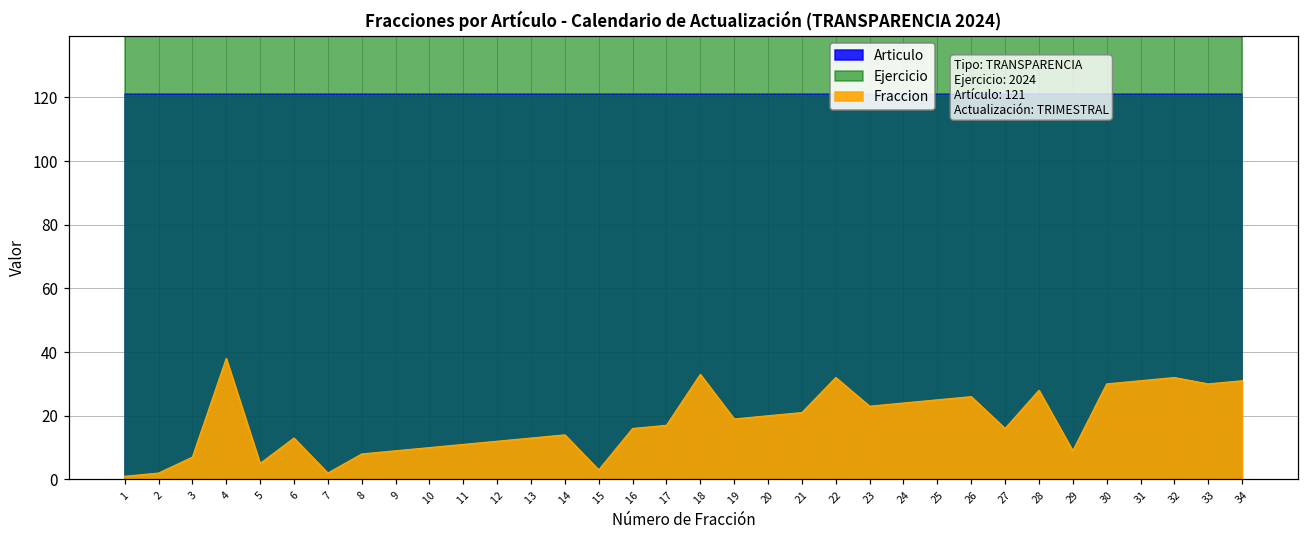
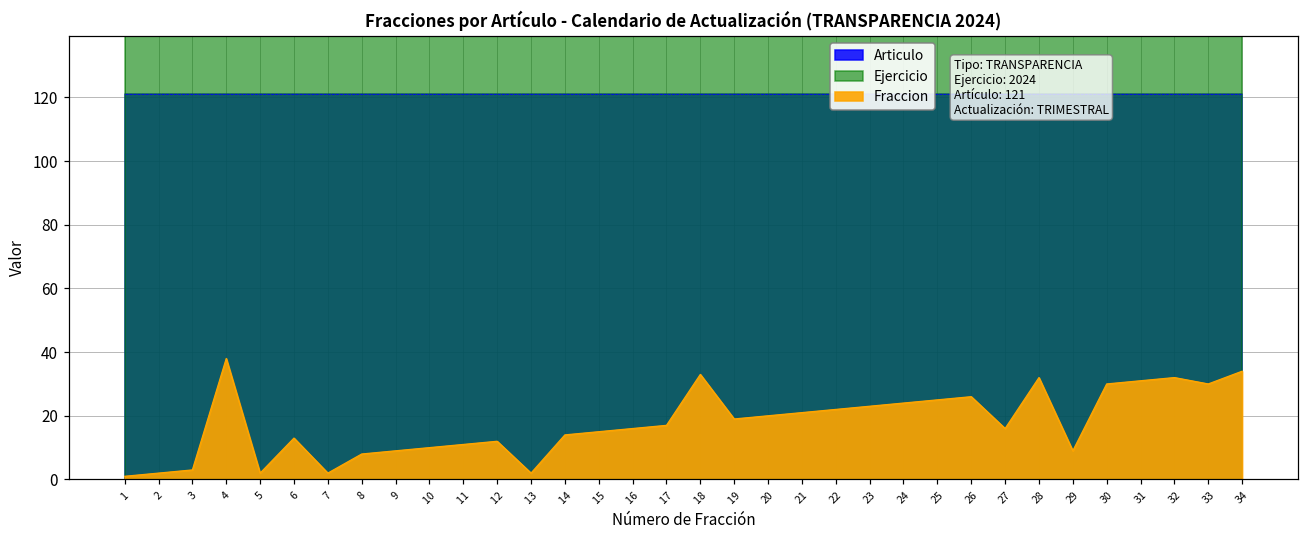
Fraccion, 3: 7 -> 3
Fraccion, 5: 5 -> 2
Fraccion, 13: 13 -> 2
Fraccion, 15: 3 -> 15
Fraccion, 22: 32 -> 22
Fraccion, 28: 28 -> 32
Fraccion, 34: 31 -> 34
